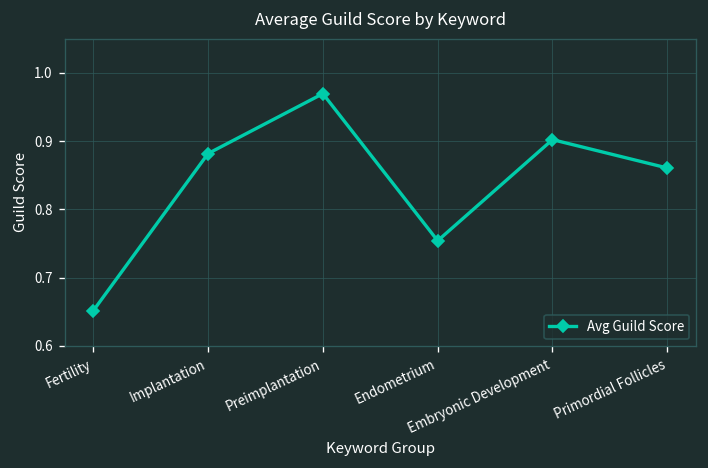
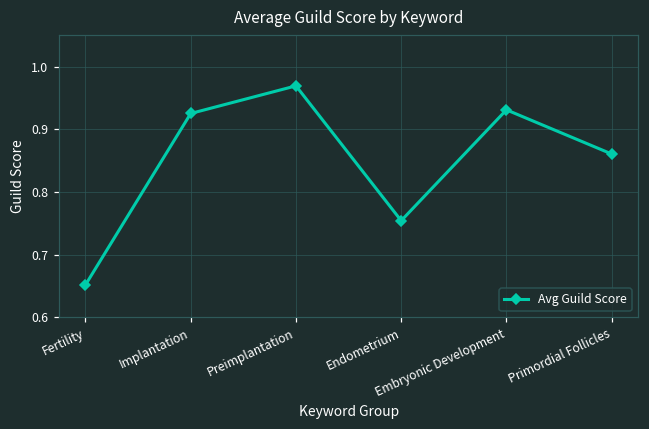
Implantation: 0.88 -> 0.93
Embryonic Development: 0.90 -> 0.93
